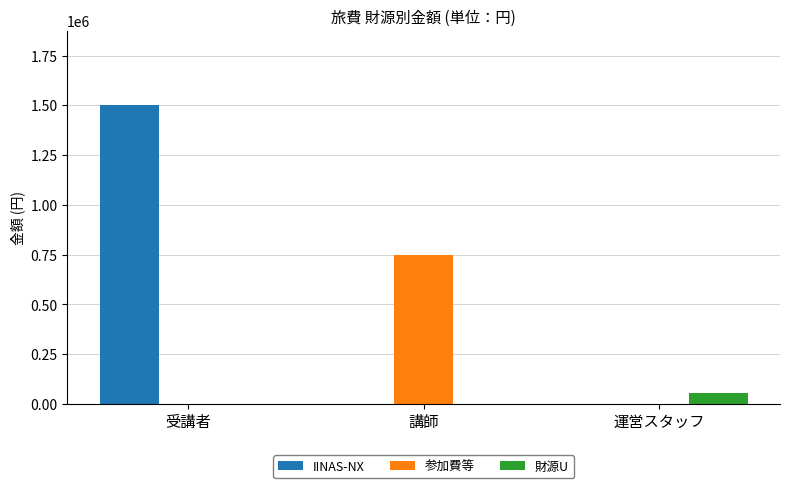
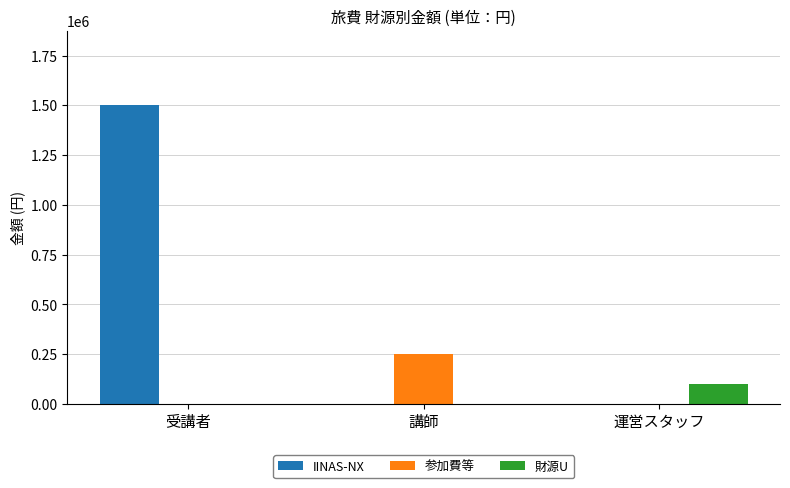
参加費等, 講師: 750000 -> 250000
財源U, 運営スタッフ: 50000 -> 100000
